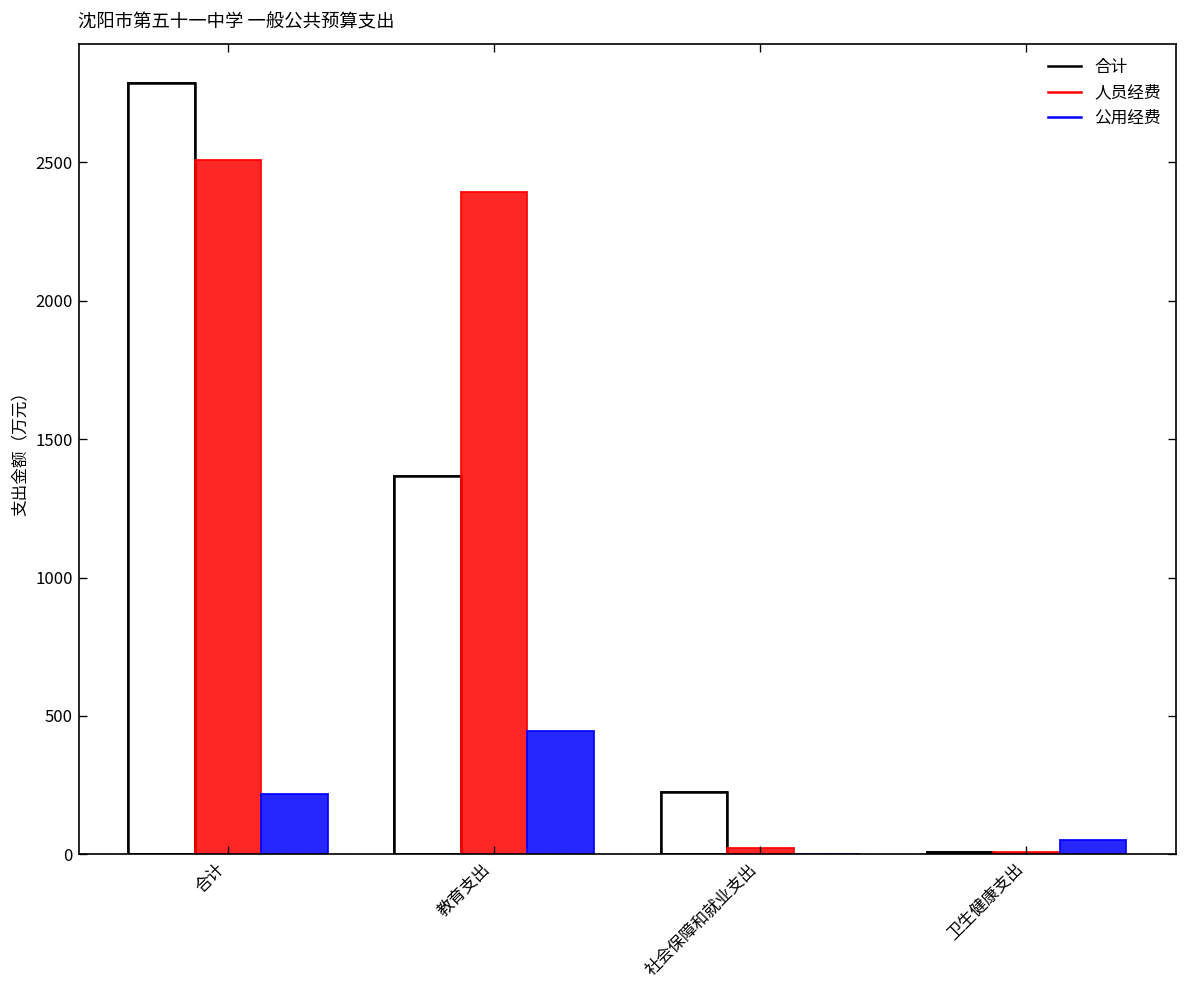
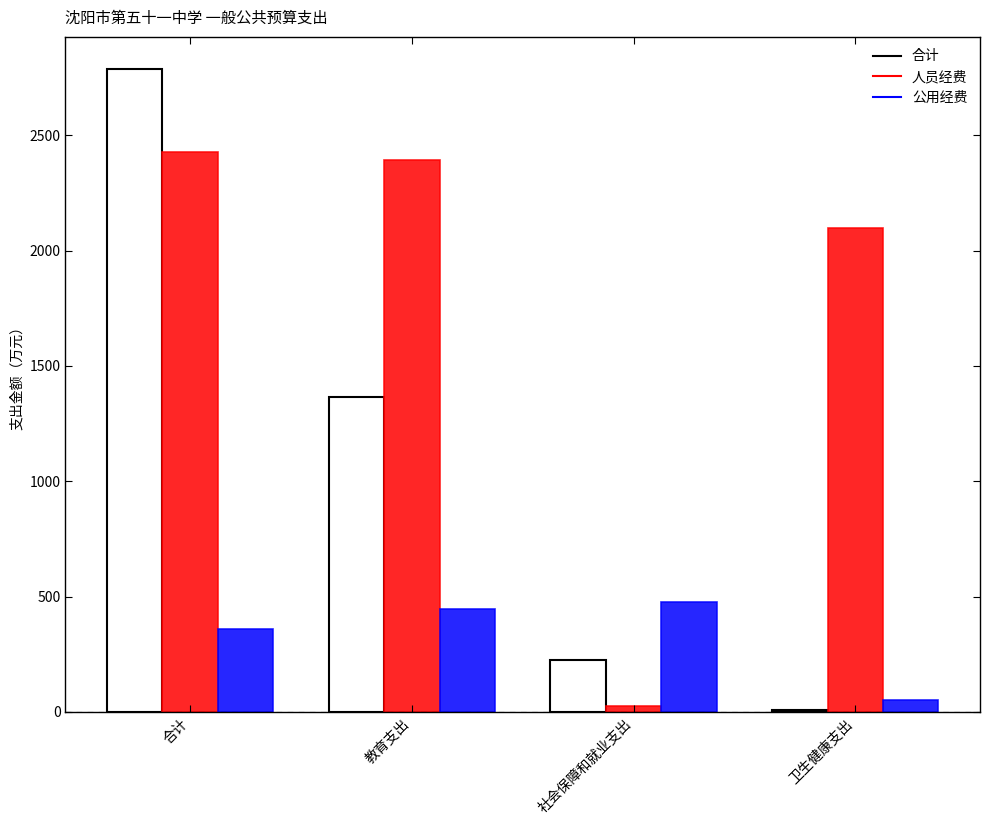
人员经费, 合计: 2510 -> 2430
公用经费, 合计: 220 -> 360
公用经费, 社会保障和就业支出: 0 -> 480
人员经费, 卫生健康支出: 10 -> 2100
